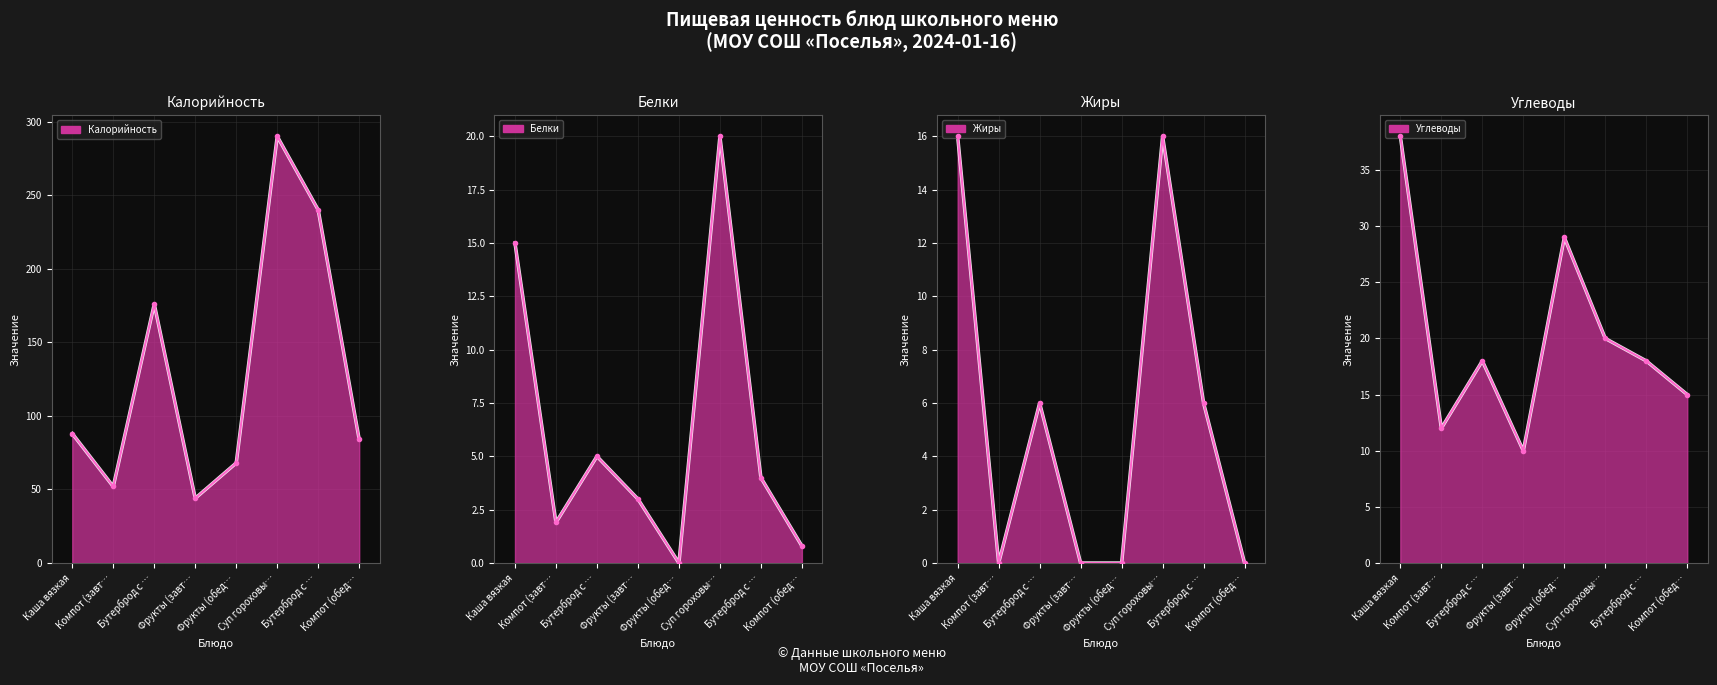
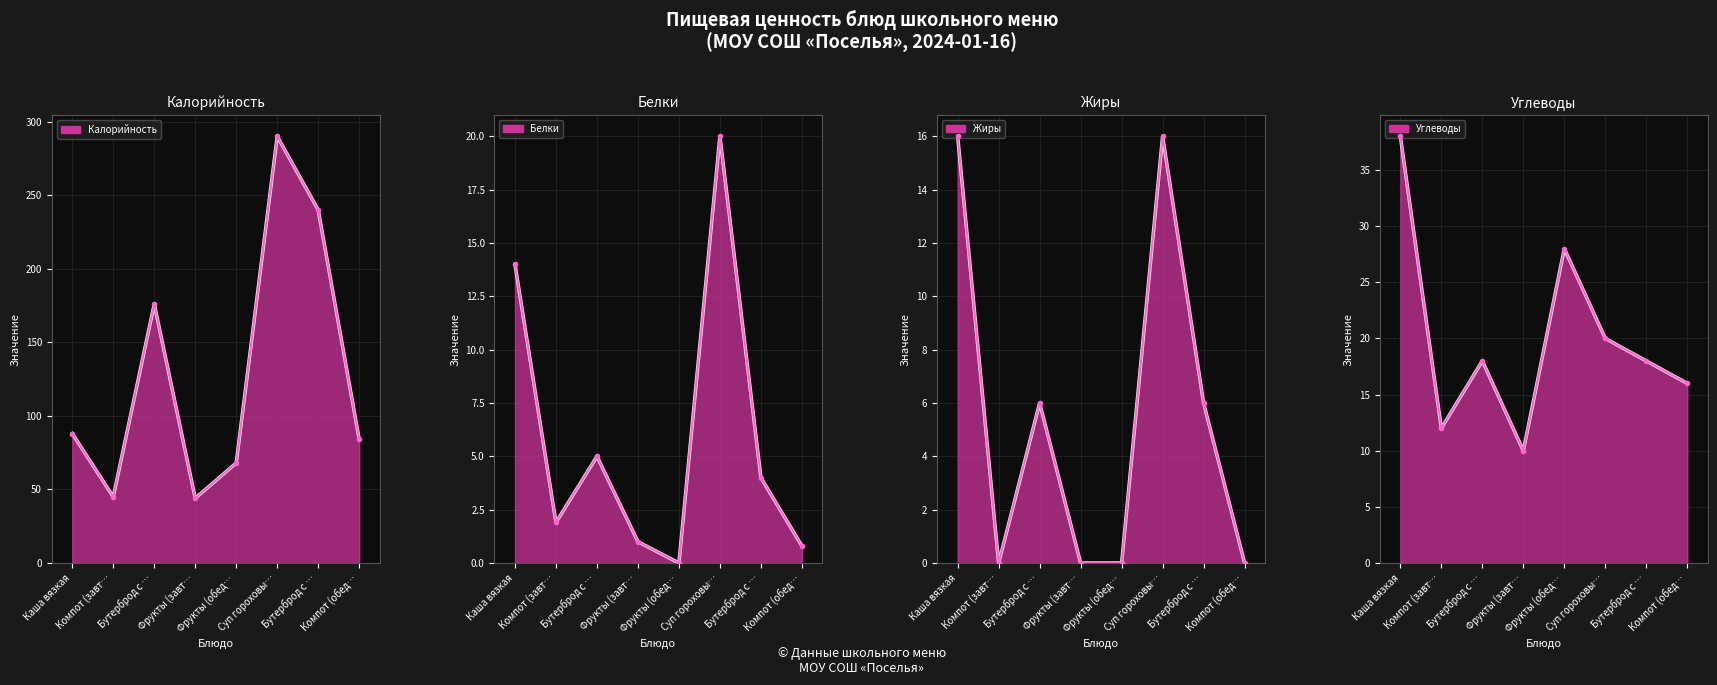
Калорийность, Компот (завт…: 52 -> 45
Белки, Каша вязкая: 15 -> 14
Белки, Фрукты (завт…: 3 -> 1
Углеводы, Фрукты (обед…: 29 -> 28
Углеводы, Компот (обед…: 15 -> 16
